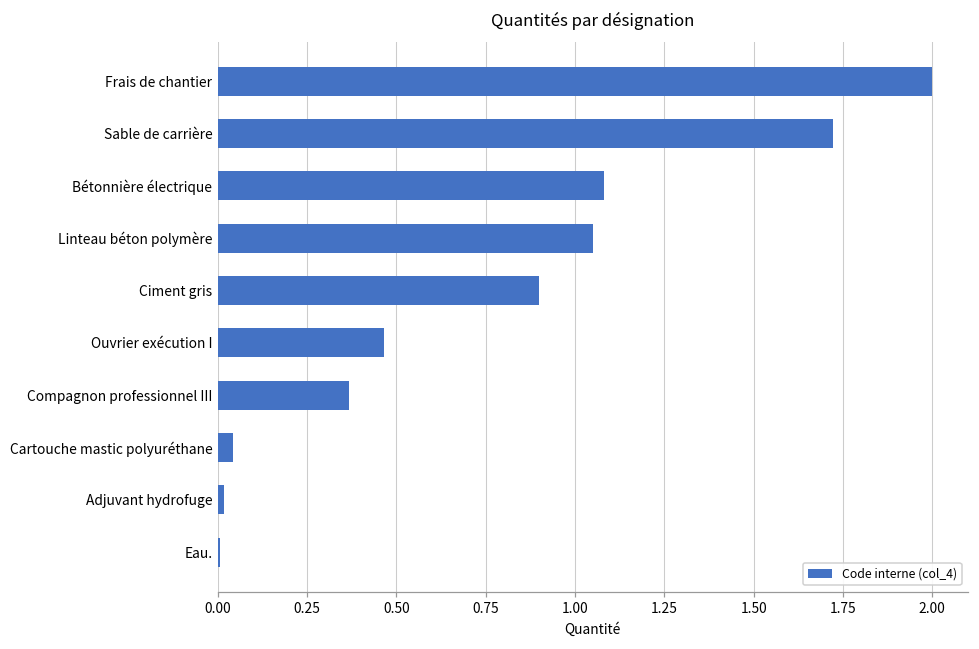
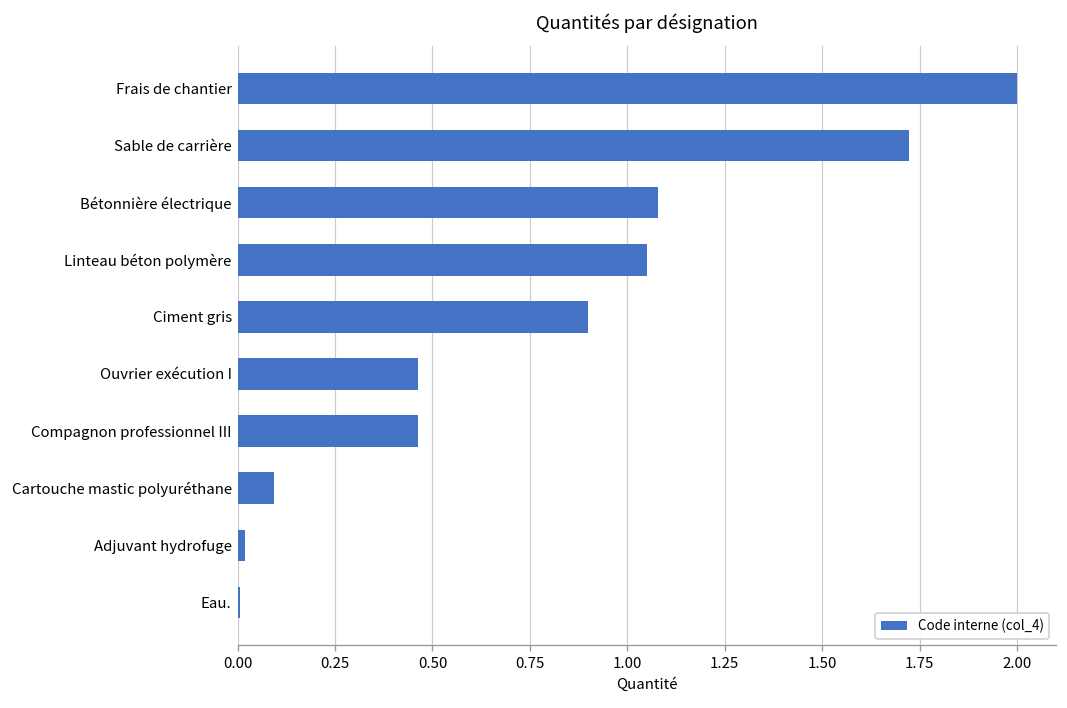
Compagnon professionnel III: 0.37 -> 0.46
Cartouche mastic polyuréthane: 0.04 -> 0.09
